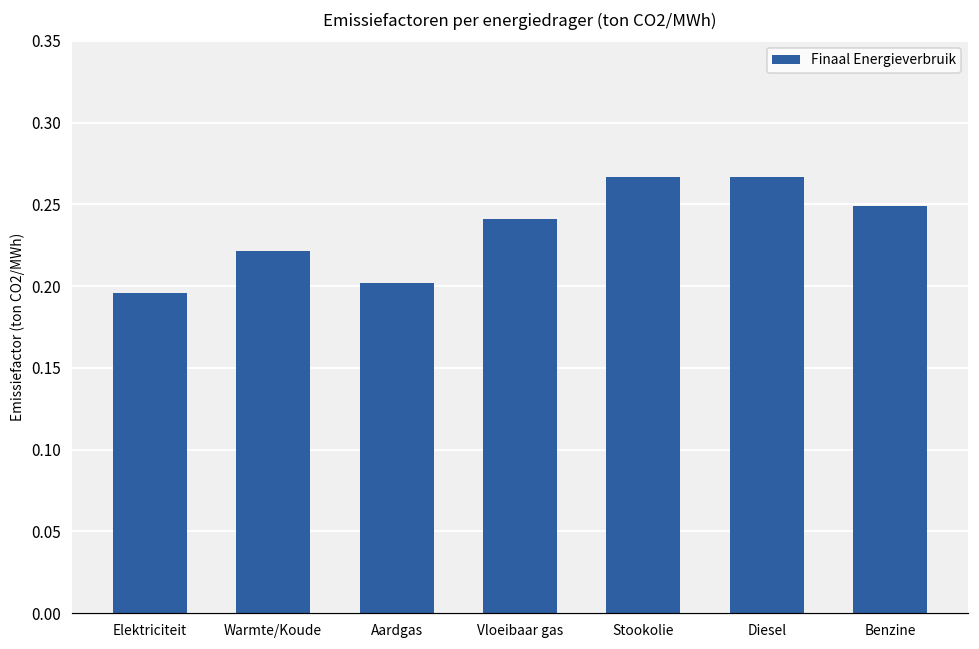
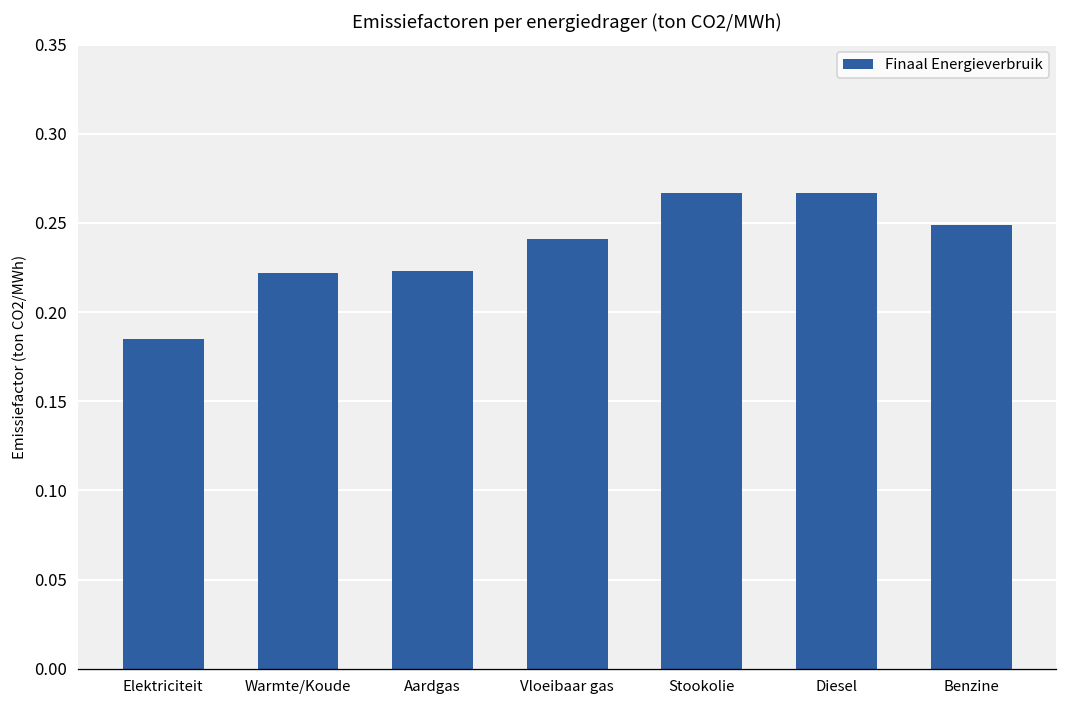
Elektriciteit: 0.196 -> 0.185
Aardgas: 0.202 -> 0.223
